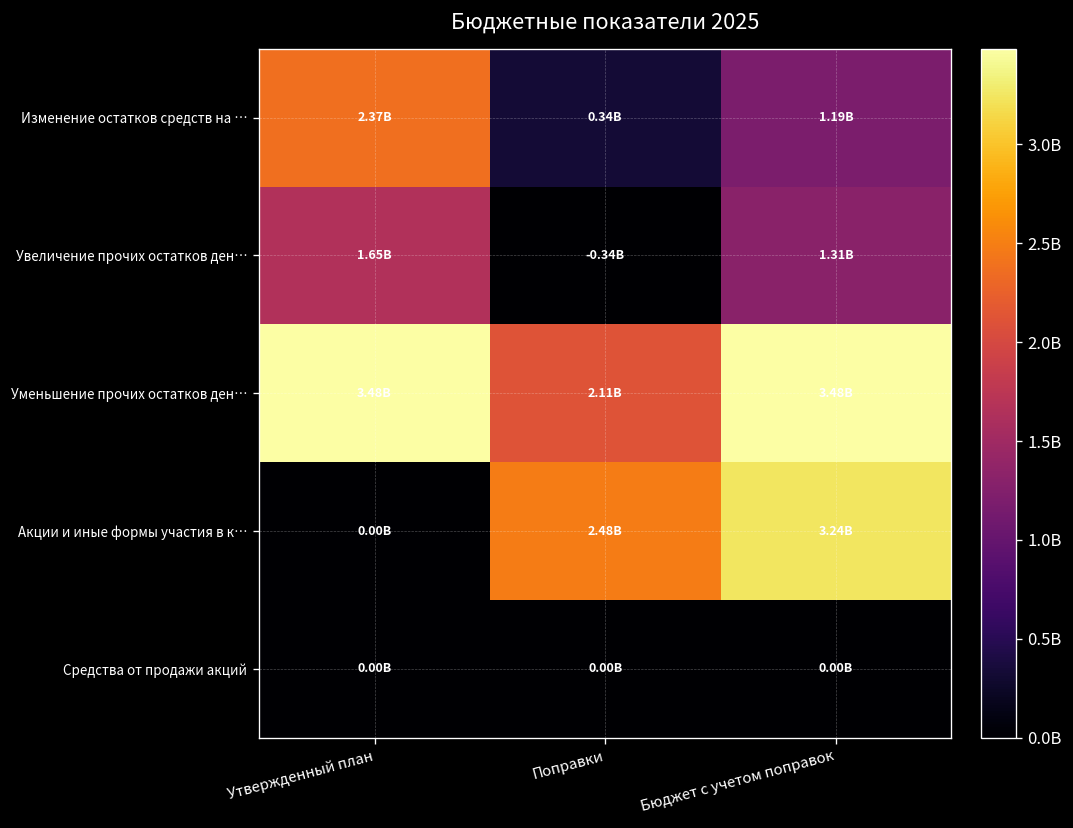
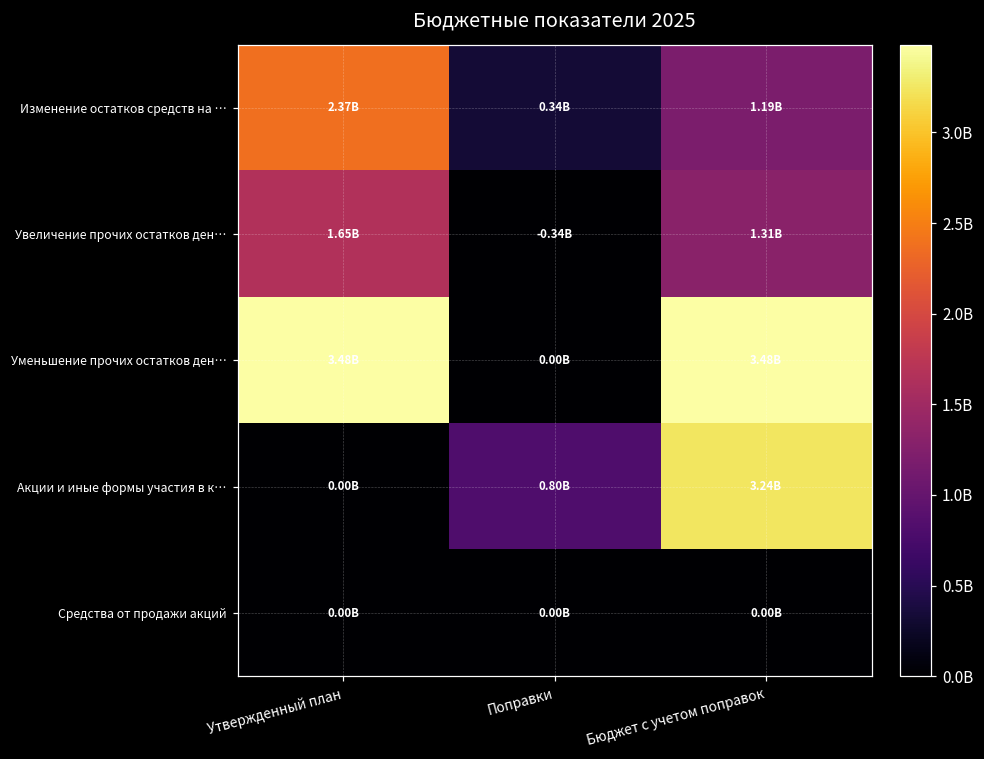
Уменьшение прочих остатков ден…, Поправки: 2.11B -> 0.00B
Акции и иные формы участия в к…, Поправки: 2.48B -> 0.80B
